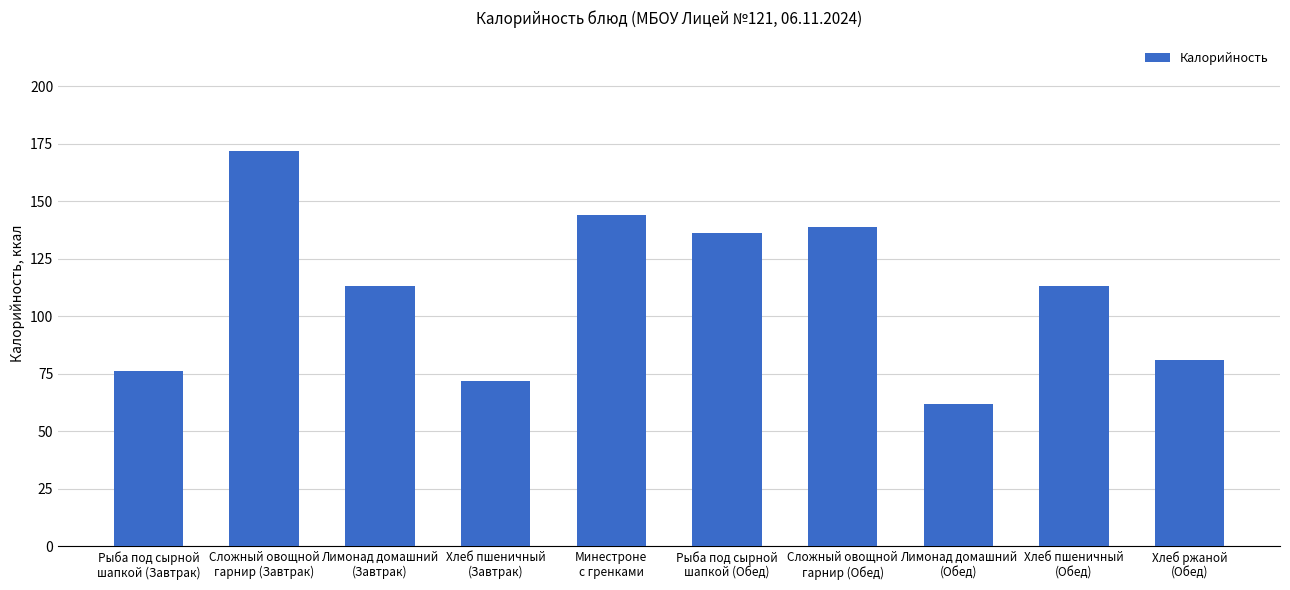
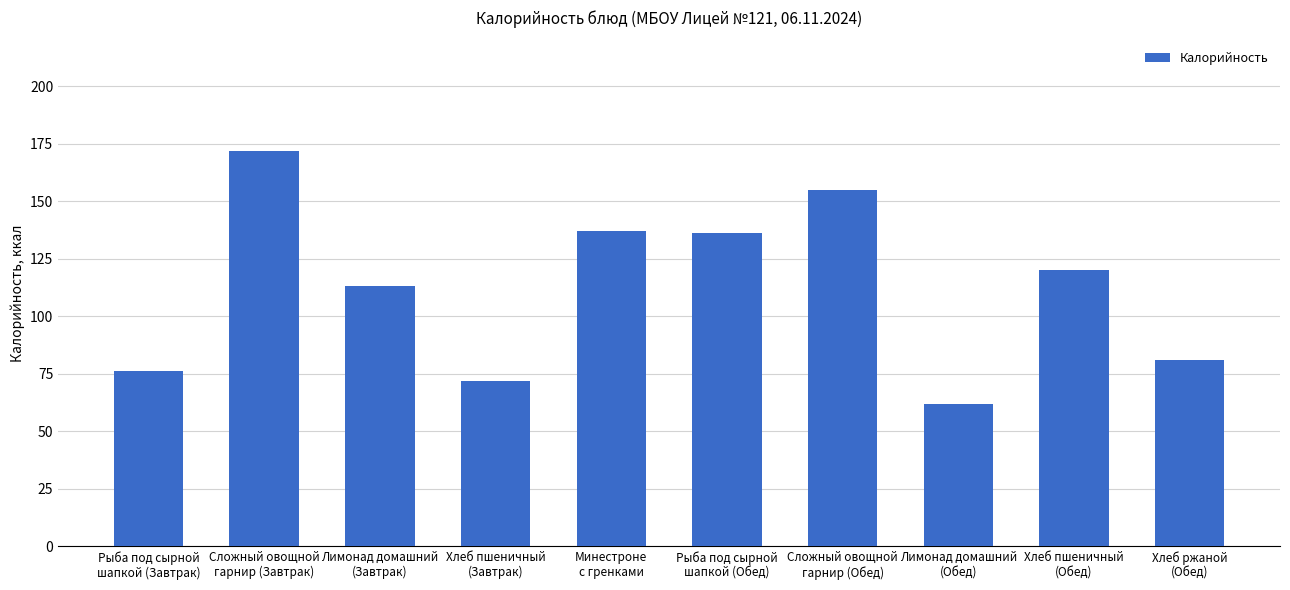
Минестроне с гренками: 144 -> 137
Сложный овощной гарнир (Обед): 139 -> 155
Хлеб пшеничный (Обед): 113 -> 120
